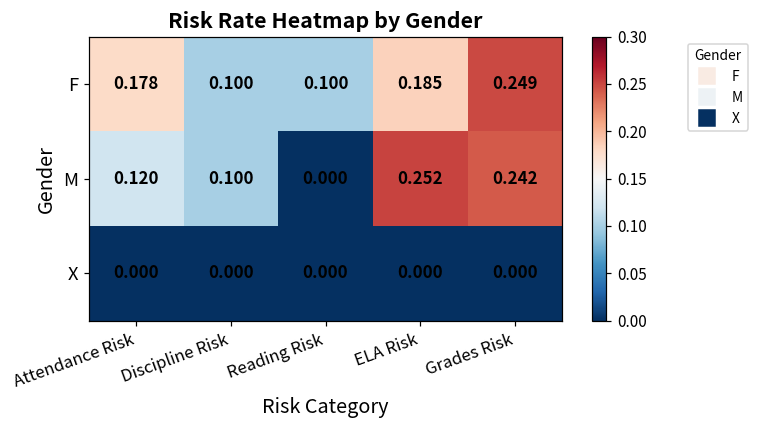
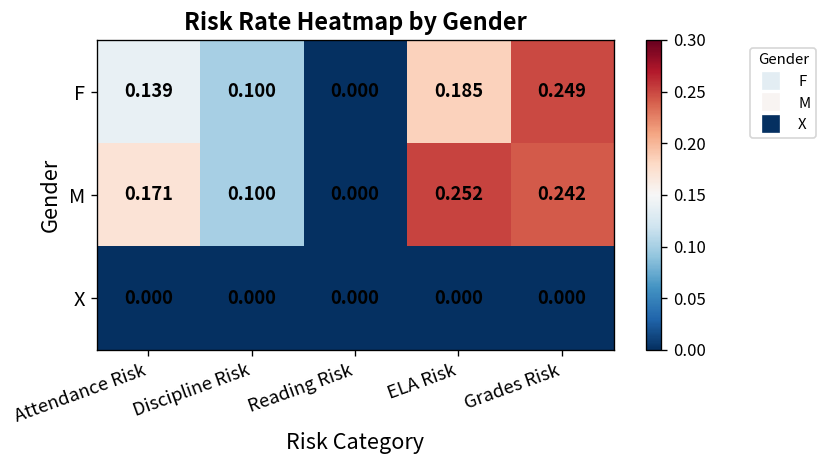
F, Attendance Risk: 0.178 -> 0.139
F, Reading Risk: 0.100 -> 0.000
M, Attendance Risk: 0.120 -> 0.171
